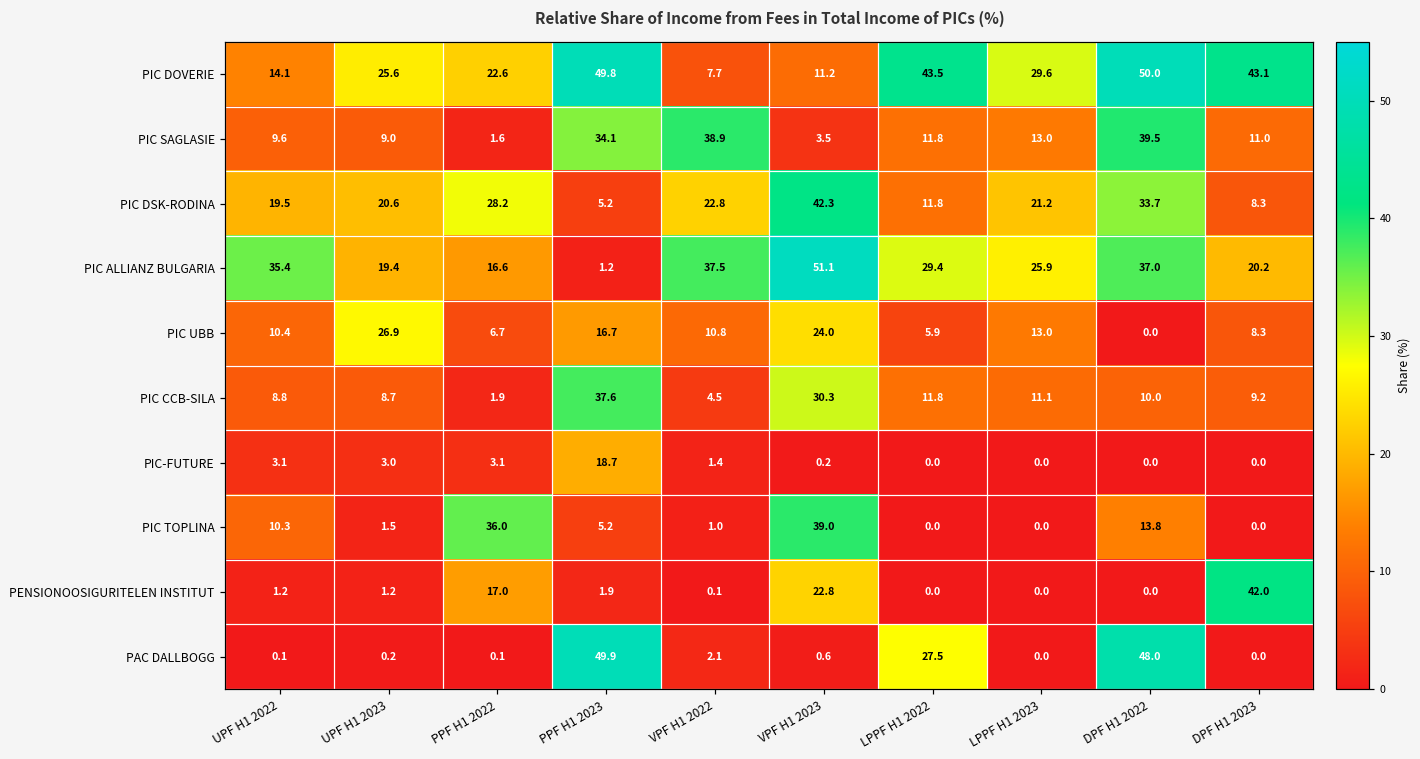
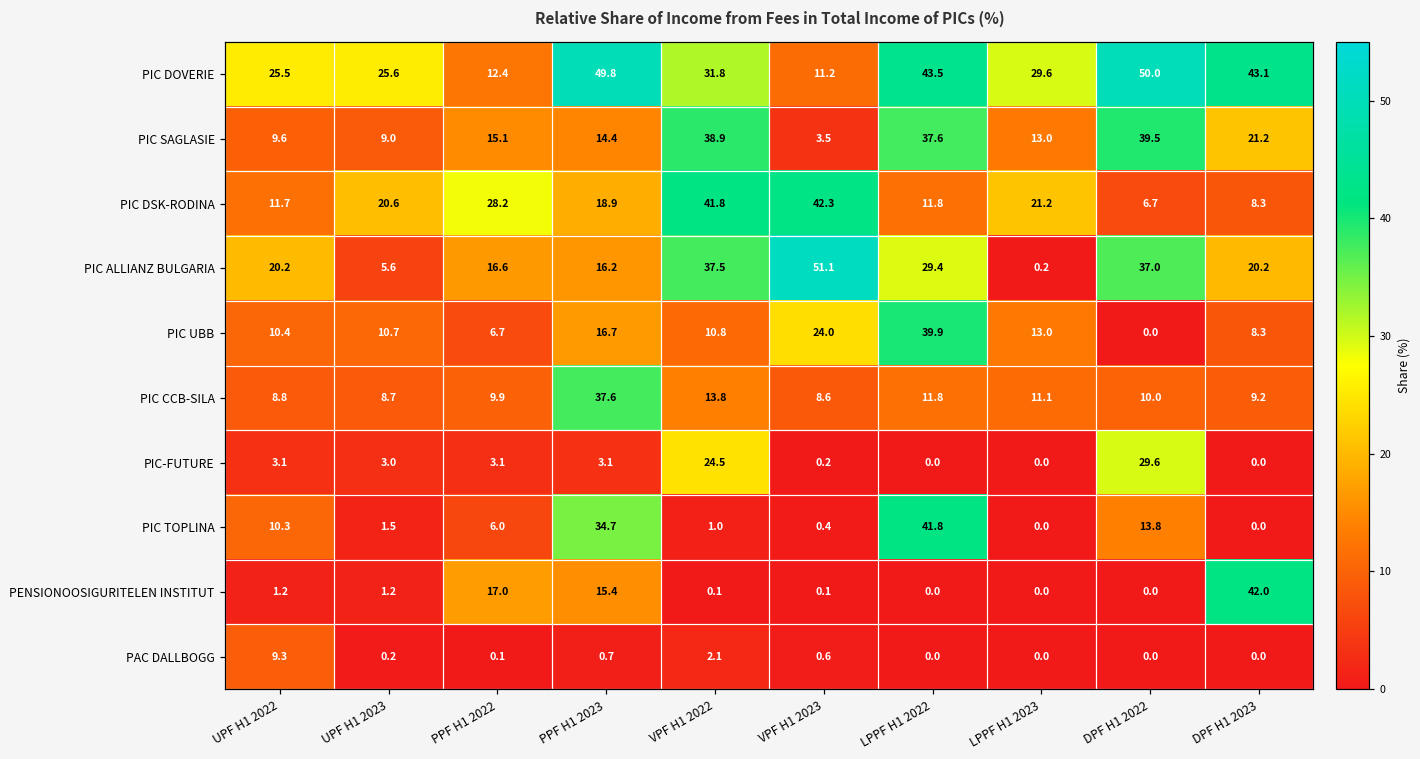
PIC DOVERIE, UPF H1 2022: 14.1 -> 25.5
PIC DOVERIE, PPF H1 2022: 22.6 -> 12.4
PIC DOVERIE, VPF H1 2022: 7.7 -> 31.8
PIC SAGLASIE, PPF H1 2022: 1.6 -> 15.1
PIC SAGLASIE, PPF H1 2023: 34.1 -> 14.4
PIC SAGLASIE, LPPF H1 2022: 11.8 -> 37.6
PIC SAGLASIE, DPF H1 2023: 11.0 -> 21.2
PIC DSK-RODINA, UPF H1 2022: 19.5 -> 11.7
PIC DSK-RODINA, PPF H1 2023: 5.2 -> 18.9
PIC DSK-RODINA, VPF H1 2022: 22.8 -> 41.8
PIC DSK-RODINA, DPF H1 2022: 33.7 -> 6.7
PIC ALLIANZ BULGARIA, UPF H1 2022: 35.4 -> 20.2
PIC ALLIANZ BULGARIA, UPF H1 2023: 19.4 -> 5.6
PIC ALLIANZ BULGARIA, PPF H1 2023: 1.2 -> 16.2
PIC ALLIANZ BULGARIA, LPPF H1 2023: 25.9 -> 0.2
PIC UBB, UPF H1 2023: 26.9 -> 10.7
PIC UBB, LPPF H1 2022: 5.9 -> 39.9
PIC CCB-SILA, PPF H1 2022: 1.9 -> 9.9
PIC CCB-SILA, VPF H1 2022: 4.5 -> 13.8
PIC CCB-SILA, VPF H1 2023: 30.3 -> 8.6
PIC-FUTURE, PPF H1 2023: 18.7 -> 3.1
PIC-FUTURE, VPF H1 2022: 1.4 -> 24.5
PIC-FUTURE, DPF H1 2022: 0.0 -> 29.6
PIC TOPLINA, PPF H1 2022: 36.0 -> 6.0
PIC TOPLINA, PPF H1 2023: 5.2 -> 34.7
PIC TOPLINA, VPF H1 2023: 39.0 -> 0.4
PIC TOPLINA, LPPF H1 2022: 0.0 -> 41.8
PENSIONOOSIGURITELEN INSTITUT, PPF H1 2023: 1.9 -> 15.4
PENSIONOOSIGURITELEN INSTITUT, VPF H1 2023: 22.8 -> 0.1
PAC DALLBOGG, UPF H1 2022: 0.1 -> 9.3
PAC DALLBOGG, PPF H1 2023: 49.9 -> 0.7
PAC DALLBOGG, LPPF H1 2022: 27.5 -> 0.0
PAC DALLBOGG, DPF H1 2022: 48.0 -> 0.0
